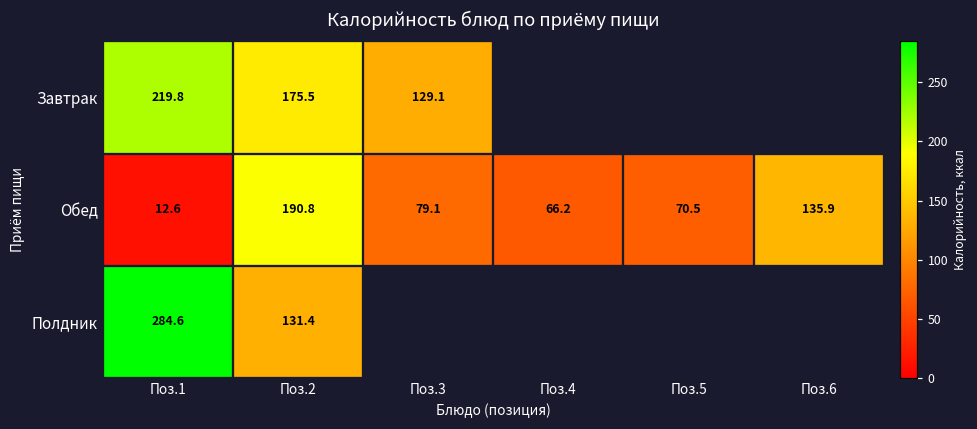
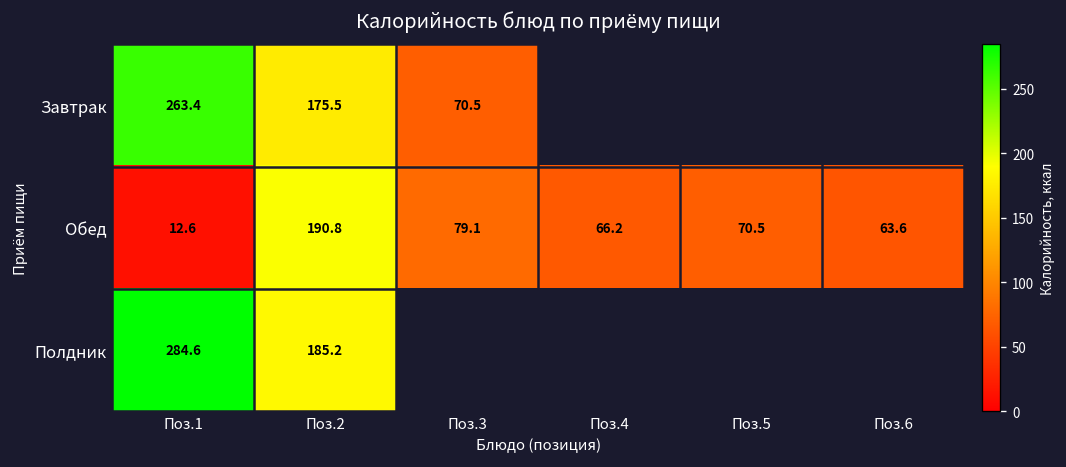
Завтрак, Поз.1: 219.8 -> 263.4
Завтрак, Поз.3: 129.1 -> 70.5
Обед, Поз.6: 135.9 -> 63.6
Полдник, Поз.2: 131.4 -> 185.2
